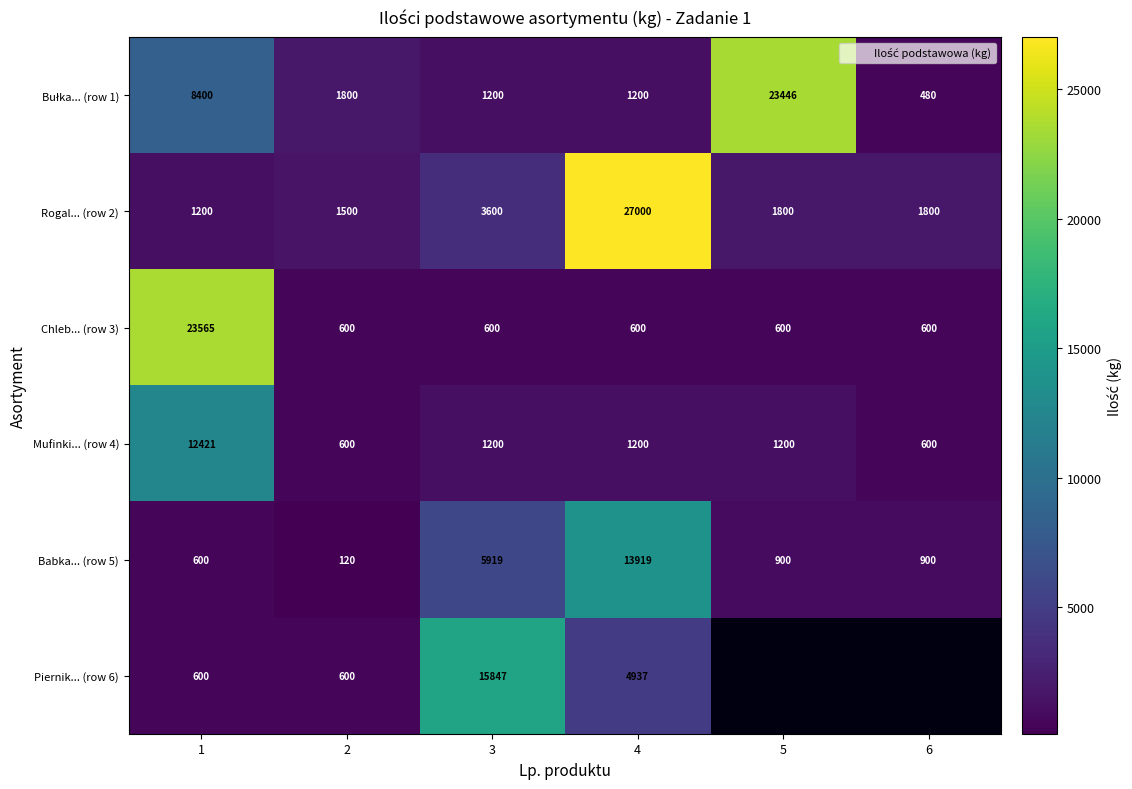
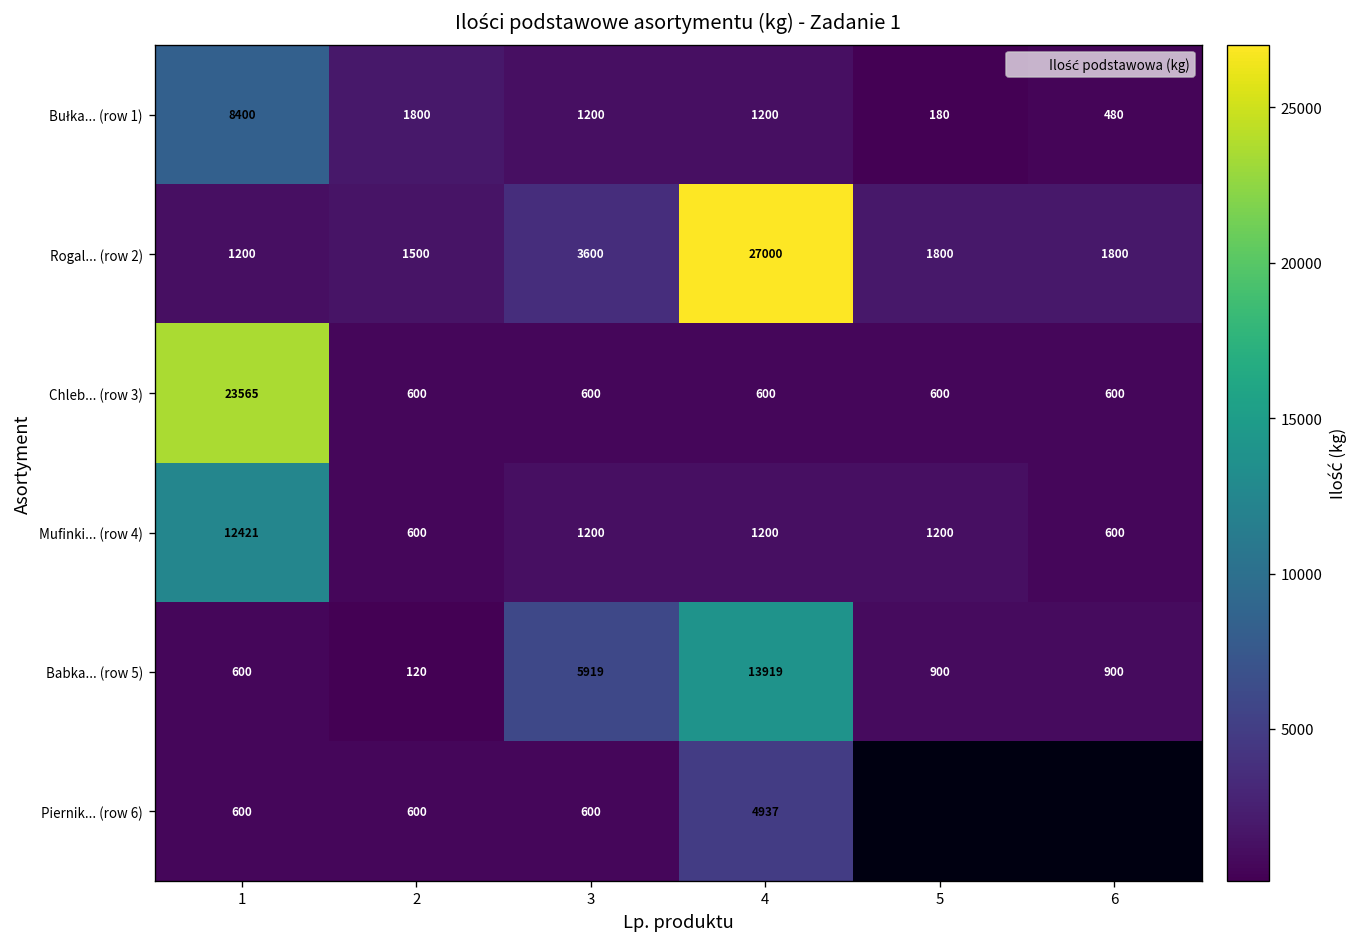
Bułka... (row 1), 5: 23446 -> 180
Piernik... (row 6), 3: 15847 -> 600
